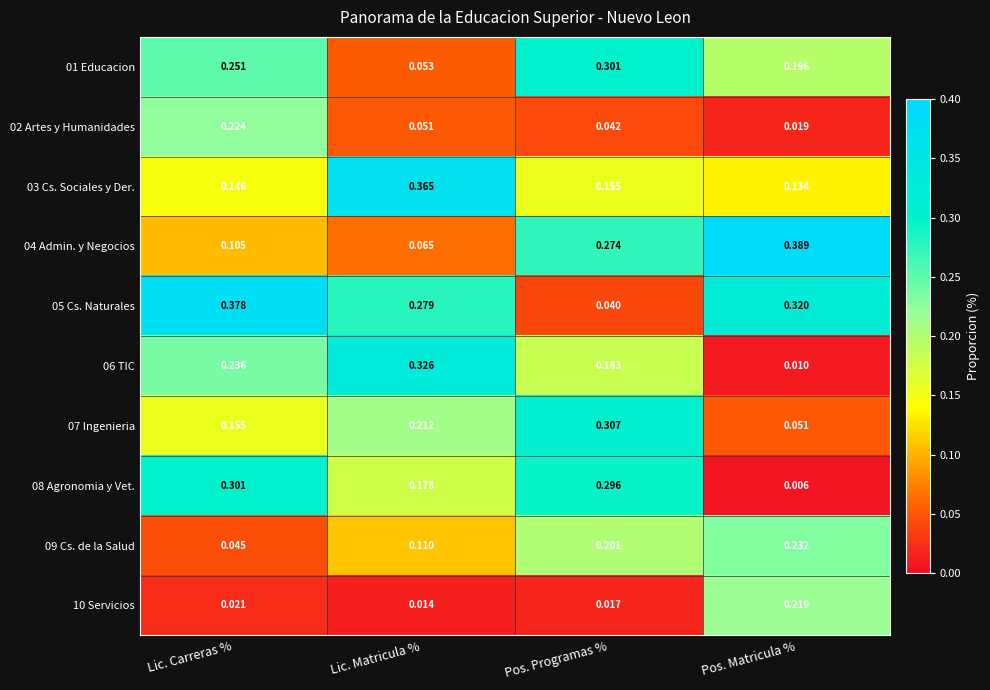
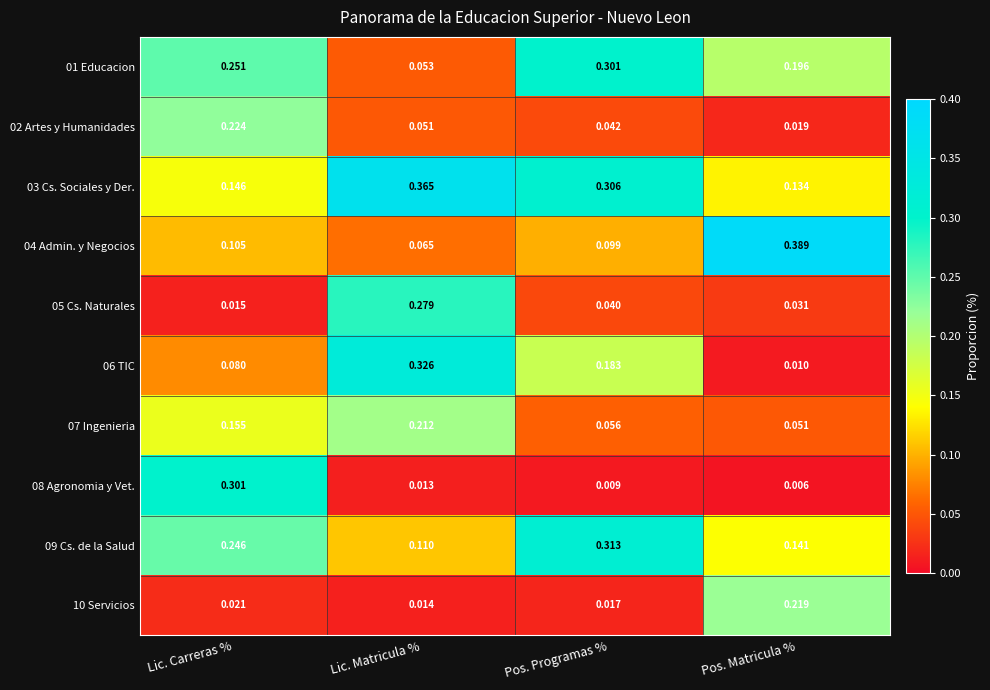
03 Cs. Sociales y Der., Pos. Programas %: 0.155 -> 0.306
04 Admin. y Negocios, Pos. Programas %: 0.274 -> 0.099
05 Cs. Naturales, Lic. Carreras %: 0.378 -> 0.015
05 Cs. Naturales, Pos. Matricula %: 0.320 -> 0.031
06 TIC, Lic. Carreras %: 0.236 -> 0.080
07 Ingenieria, Pos. Programas %: 0.307 -> 0.056
08 Agronomia y Vet., Lic. Matricula %: 0.178 -> 0.013
08 Agronomia y Vet., Pos. Programas %: 0.296 -> 0.009
09 Cs. de la Salud, Lic. Carreras %: 0.045 -> 0.246
09 Cs. de la Salud, Pos. Programas %: 0.201 -> 0.313
09 Cs. de la Salud, Pos. Matricula %: 0.232 -> 0.141
